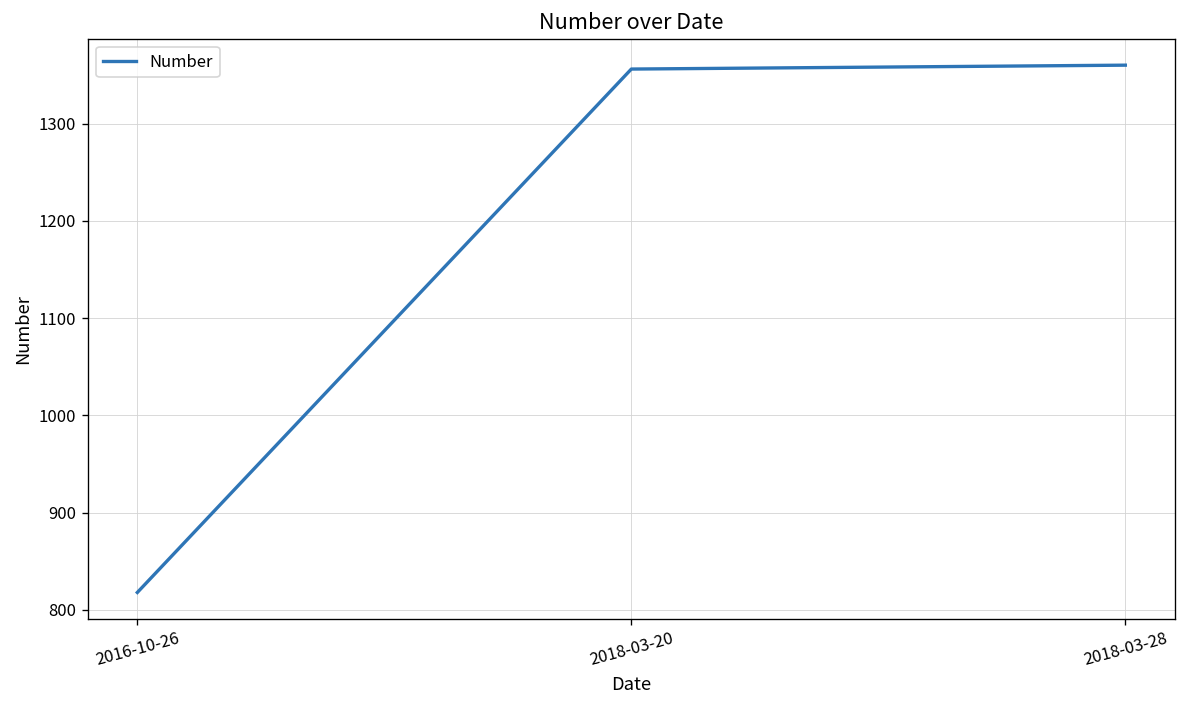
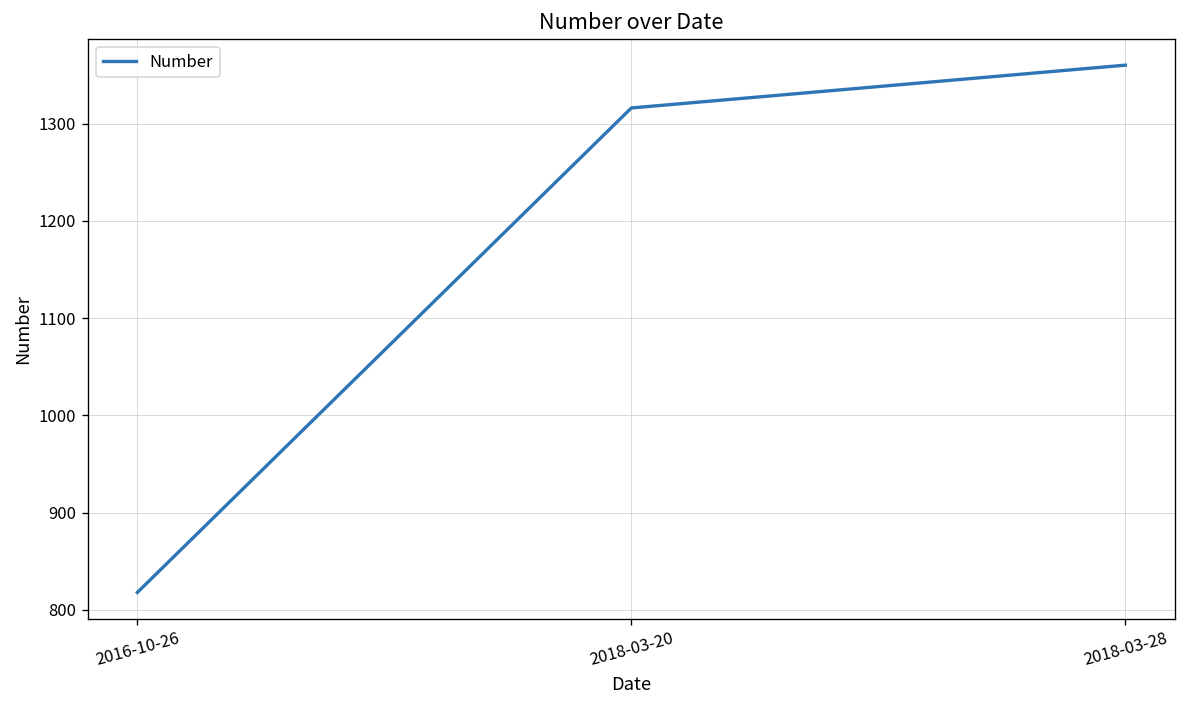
2018-03-20: 1360 -> 1320
